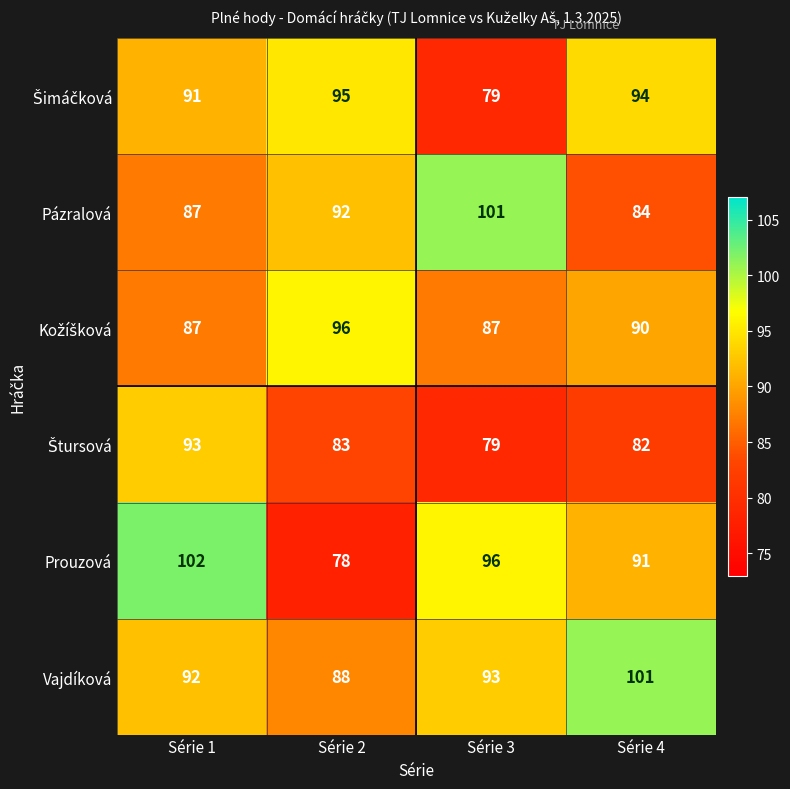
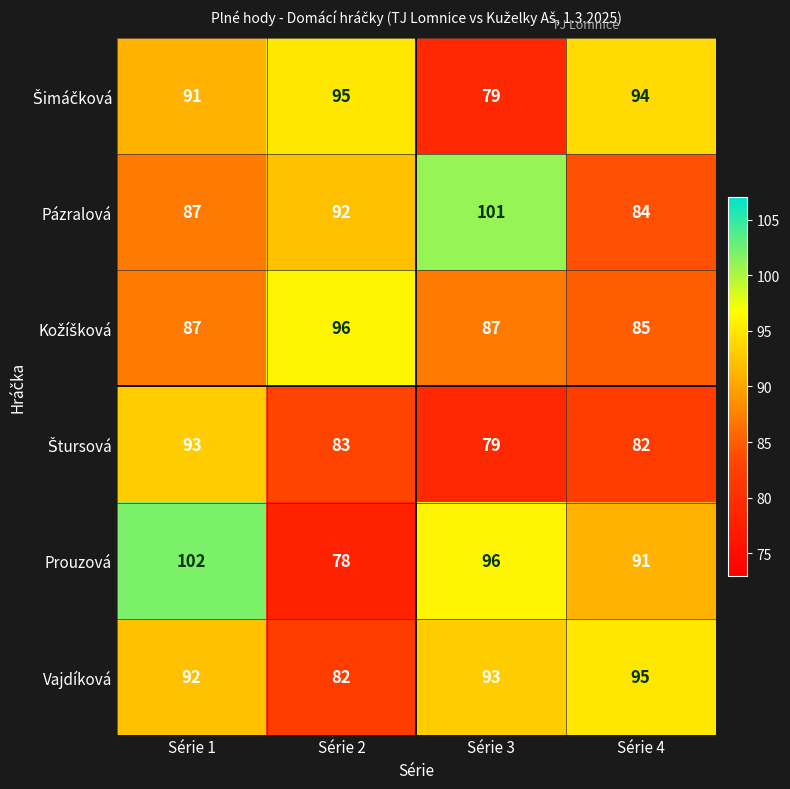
Kožíšková, Série 4: 90 -> 85
Vajdíková, Série 2: 88 -> 82
Vajdíková, Série 4: 101 -> 95
